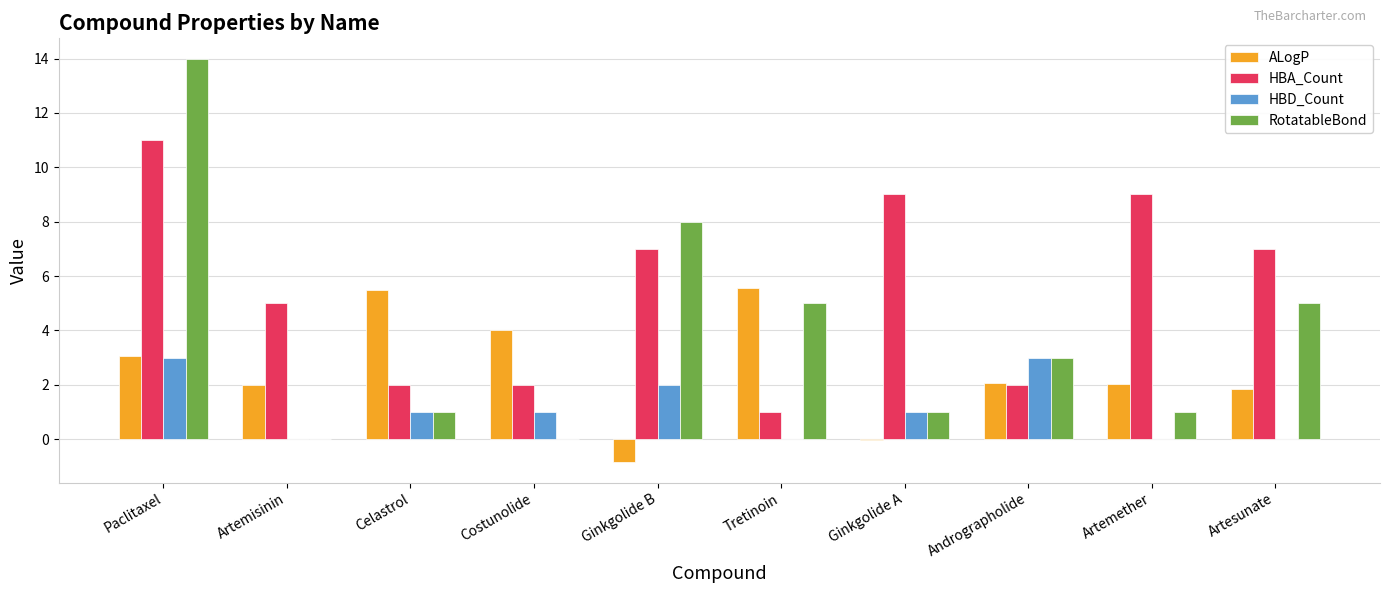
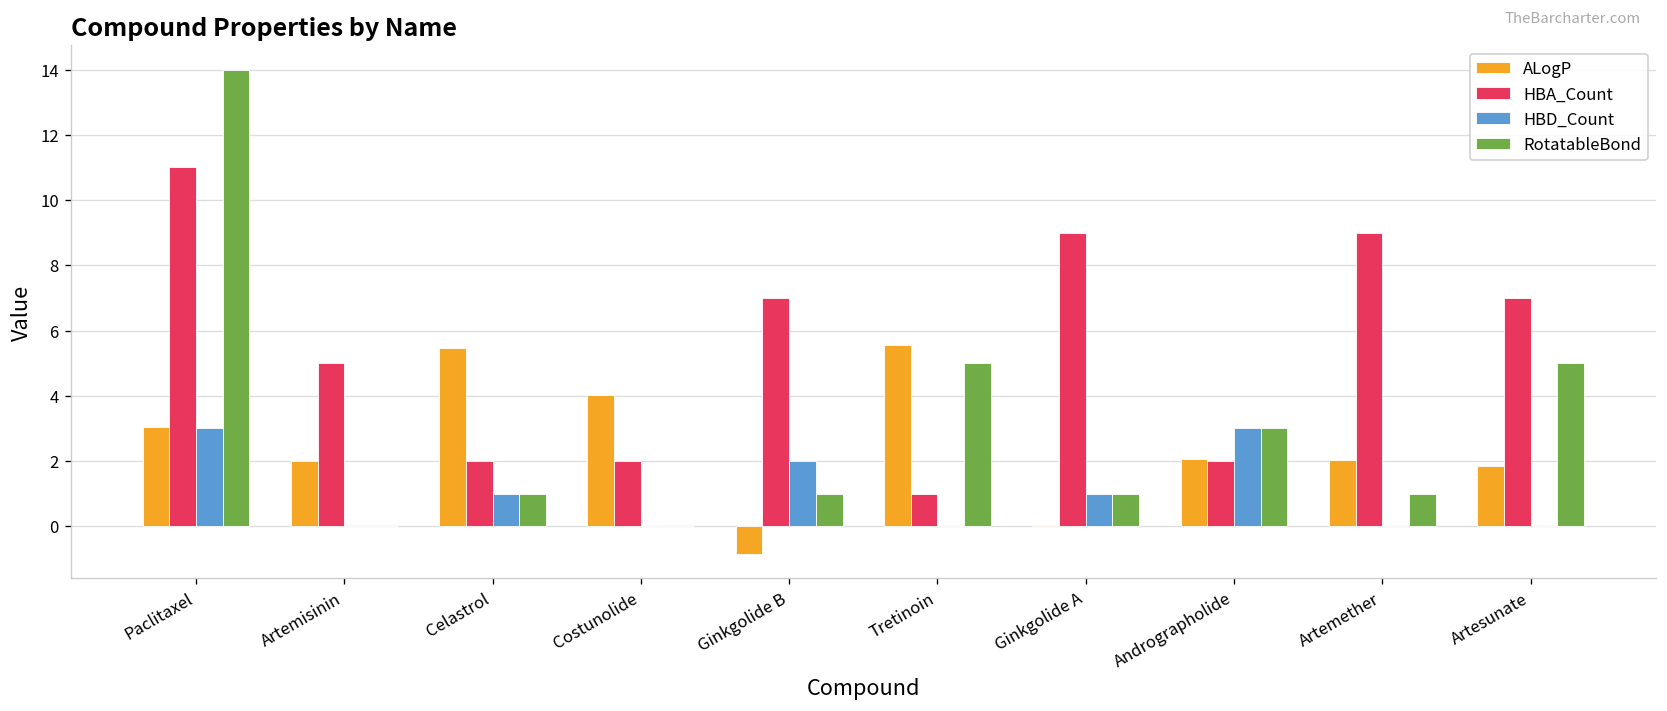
HBD_Count, Costunolide: 1 -> 0
RotatableBond, Ginkgolide B: 8 -> 1
